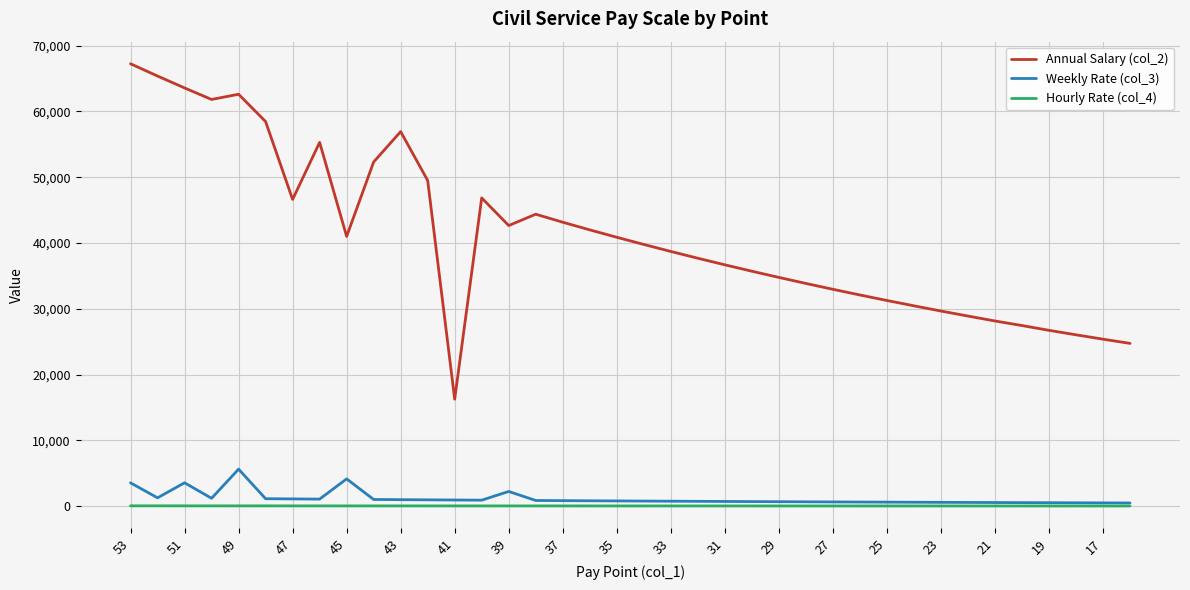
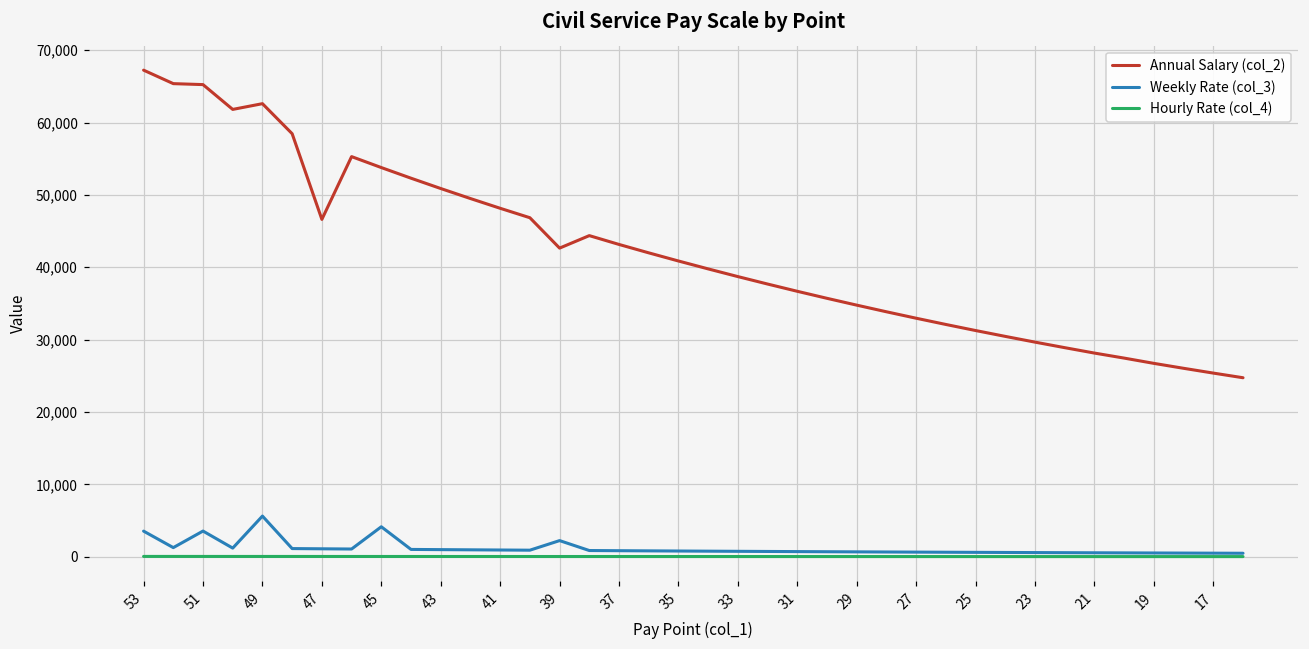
Annual Salary (col_2), 51: 64,000 -> 65,000
Annual Salary (col_2), 45: 41,000 -> 54,000
Annual Salary (col_2), 43: 57,000 -> 51,000
Annual Salary (col_2), 41: 16,000 -> 48,000
